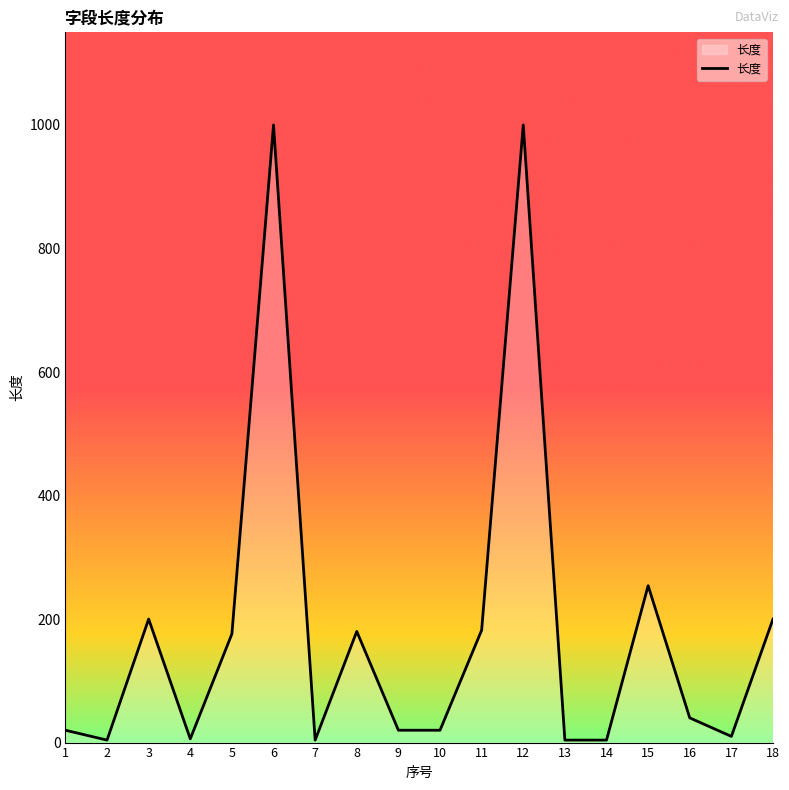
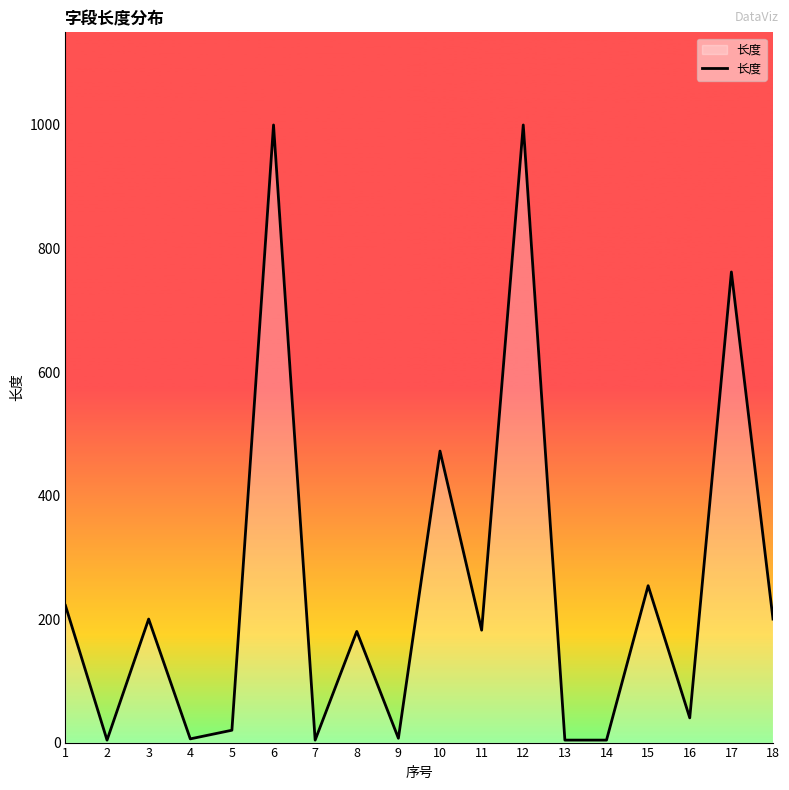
1: 20 -> 220
5: 180 -> 20
9: 20 -> 10
10: 20 -> 470
17: 10 -> 760
